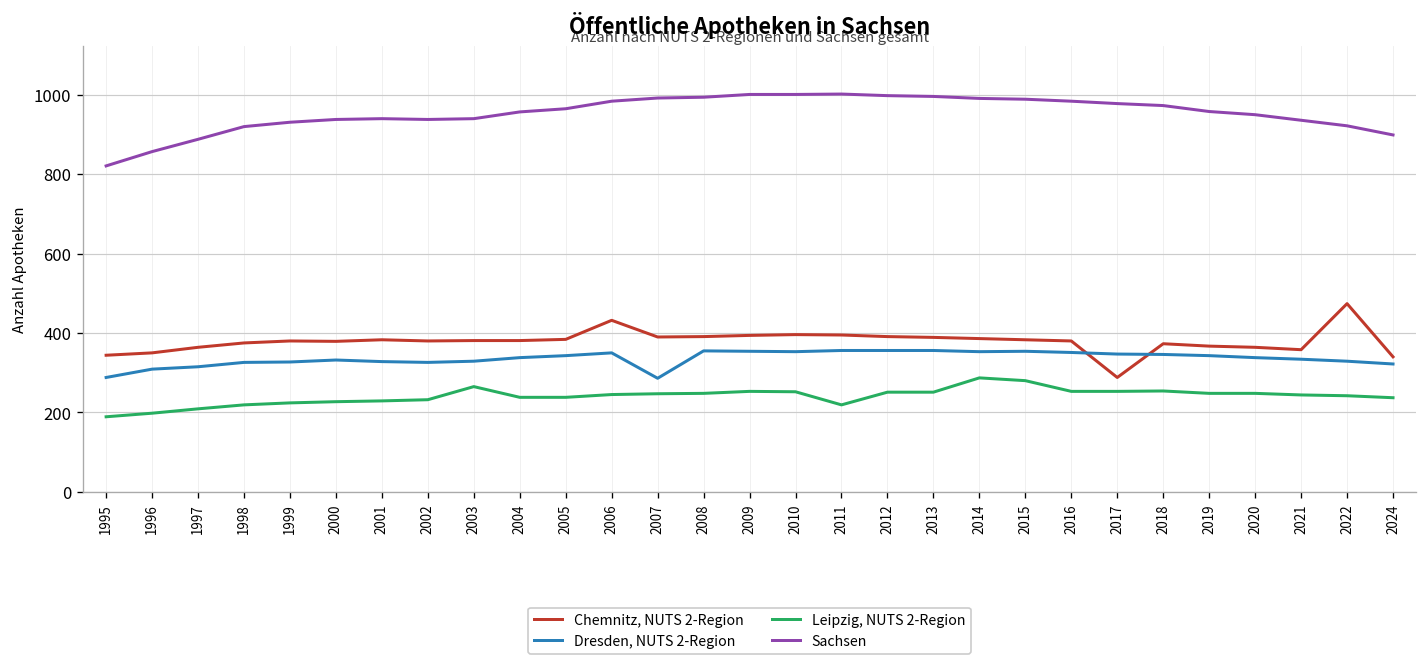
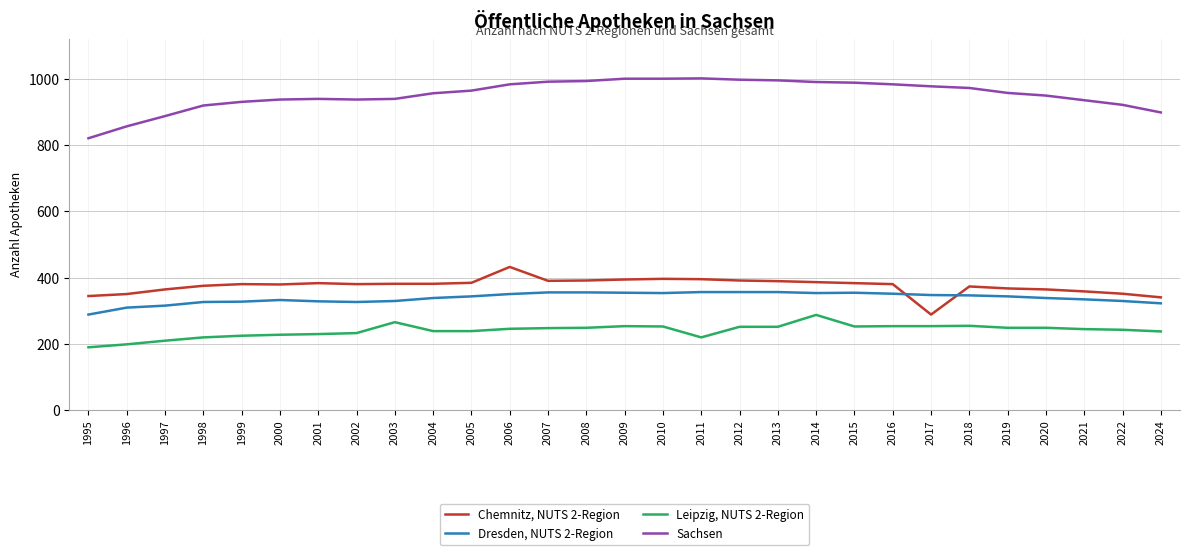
Dresden, NUTS 2-Region, 2007: 290 -> 360
Leipzig, NUTS 2-Region, 2015: 280 -> 250
Chemnitz, NUTS 2-Region, 2022: 470 -> 350
